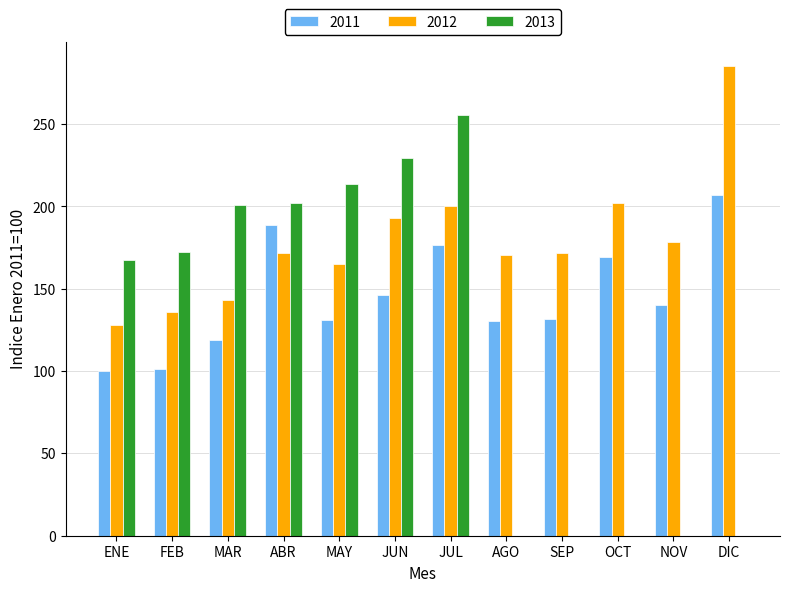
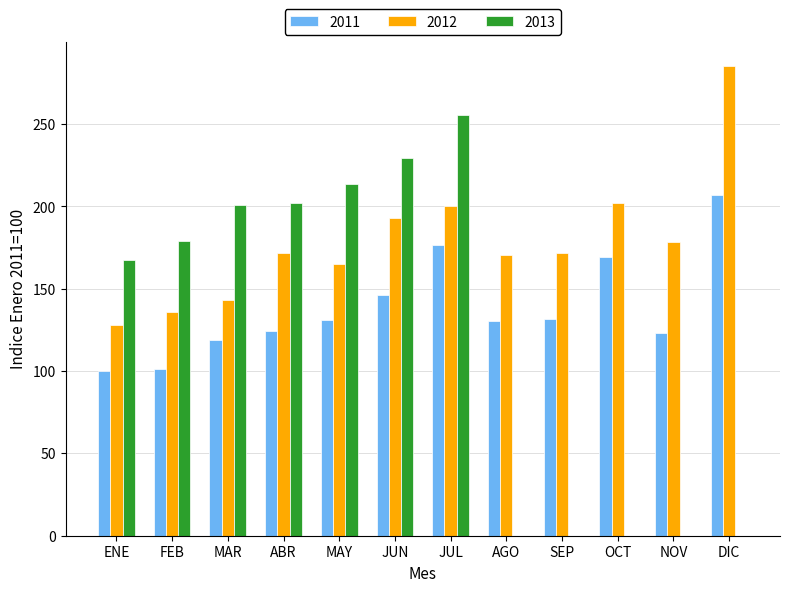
2013, FEB: 173 -> 179
2011, ABR: 189 -> 125
2011, NOV: 140 -> 123
